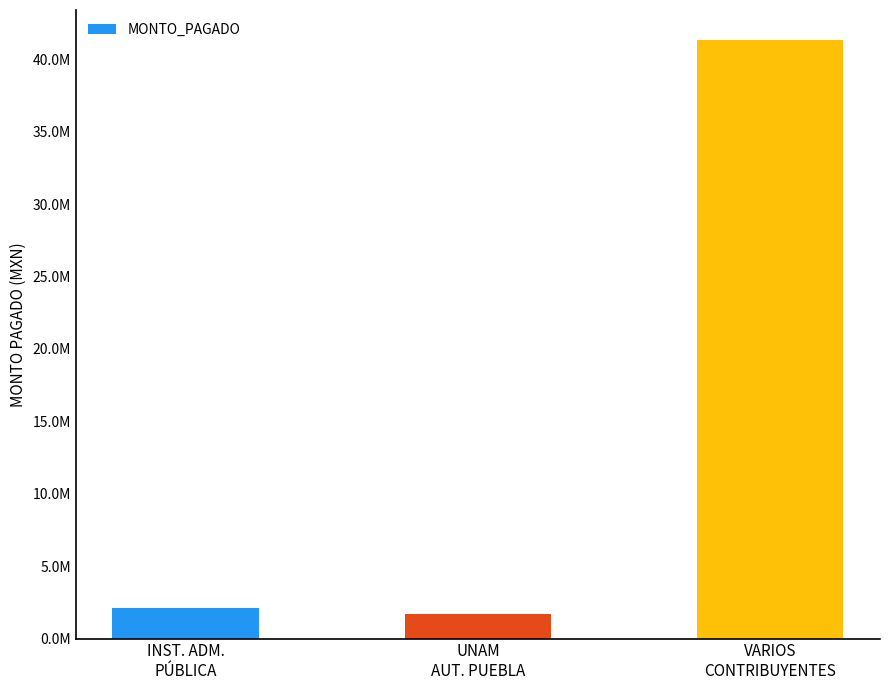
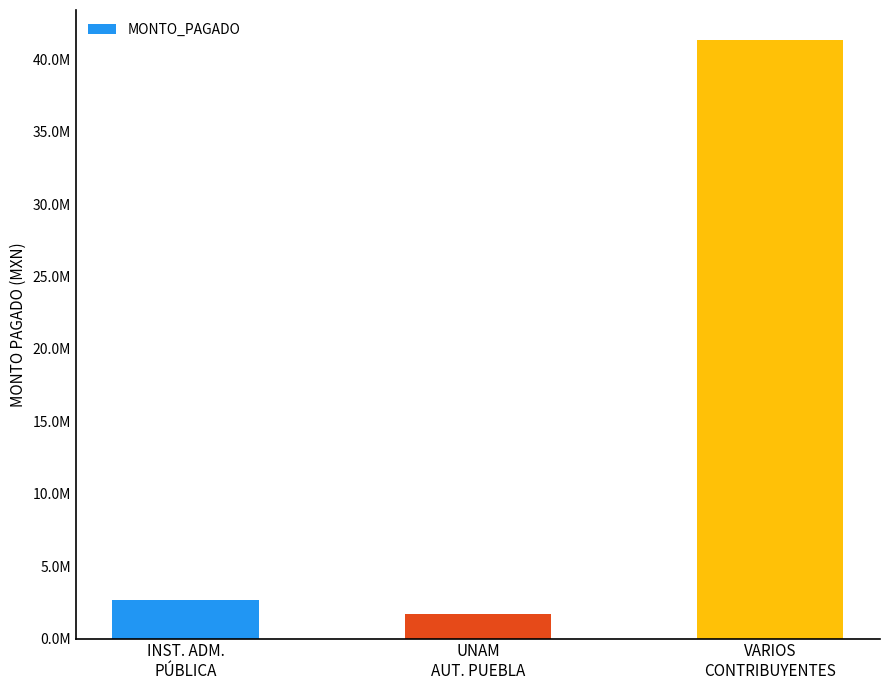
INST. ADM. PÚBLICA: 2100000 -> 2700000
